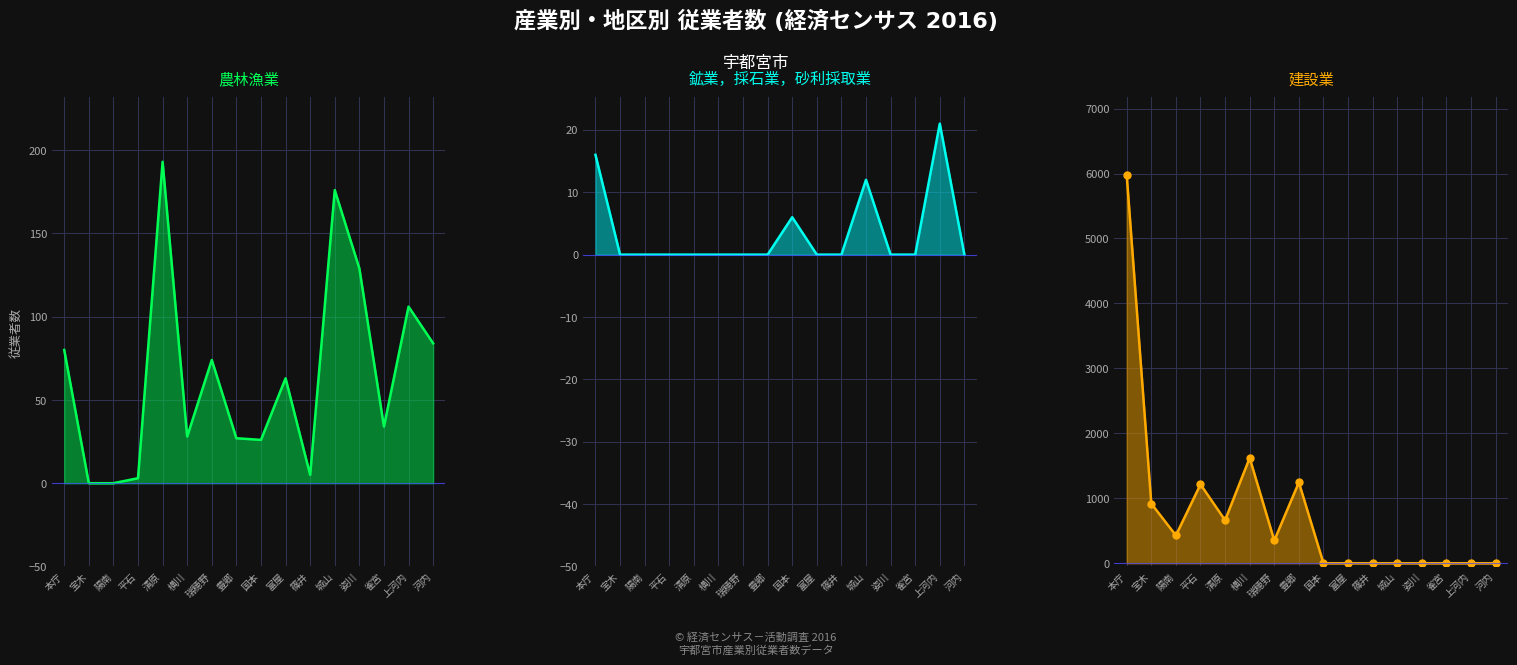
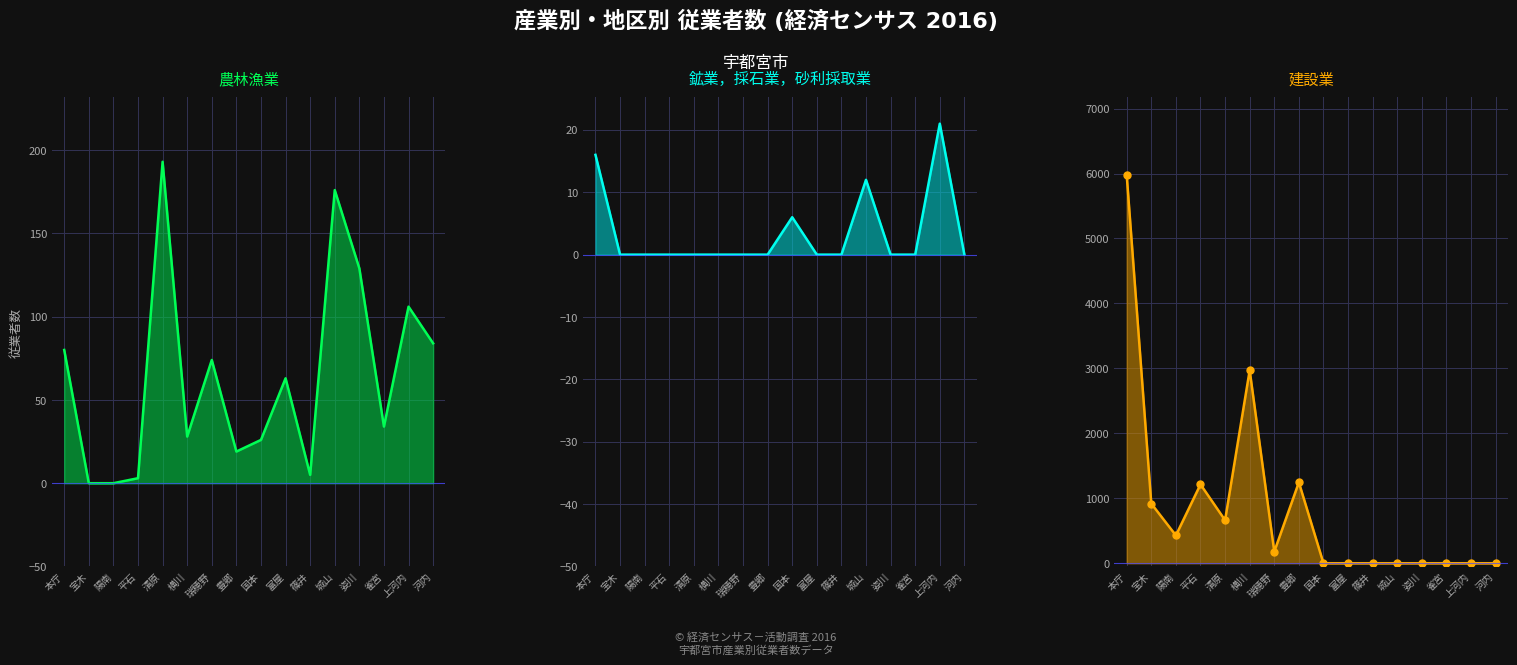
農林漁業, 豊郷: 27 -> 19
建設業, 横川: 1600 -> 3000
建設業, 瑞穂野: 400 -> 200
